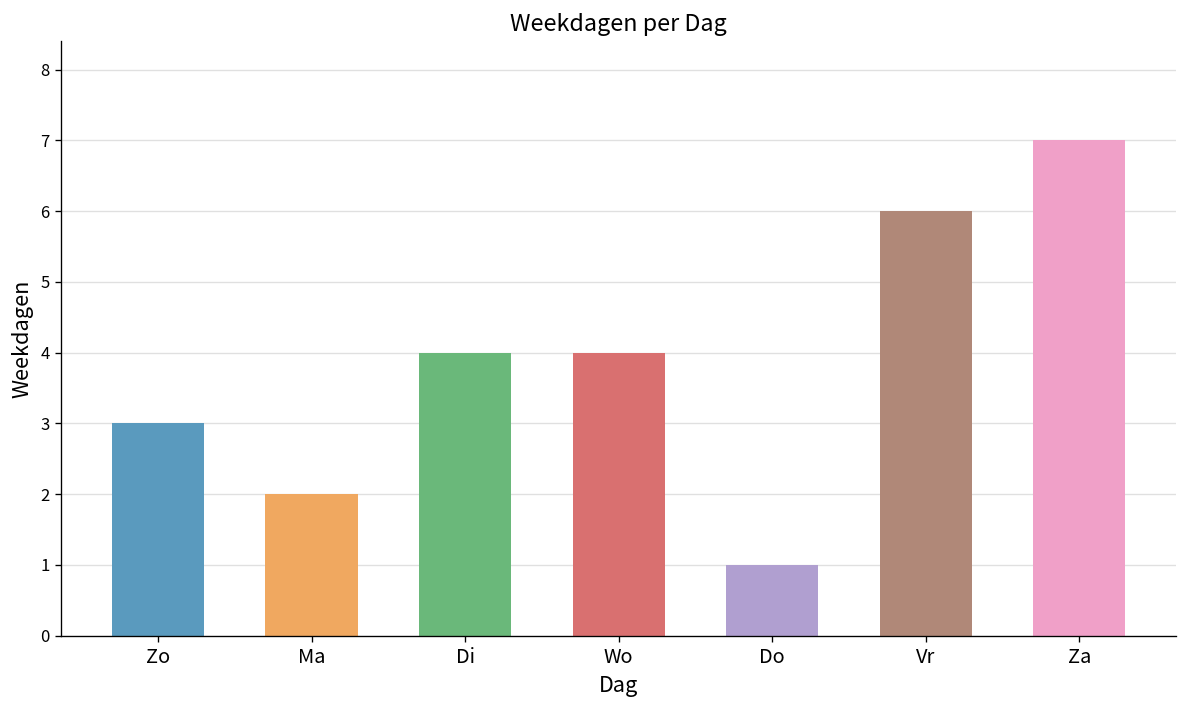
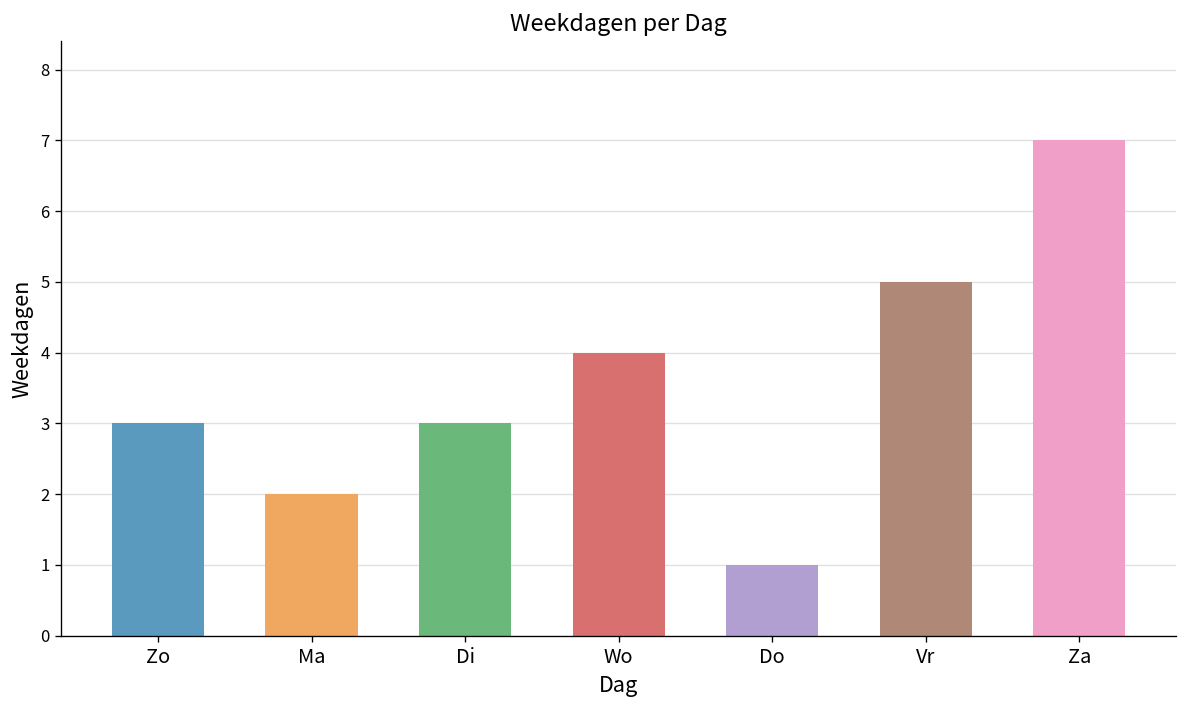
Di: 4 -> 3
Vr: 6 -> 5
